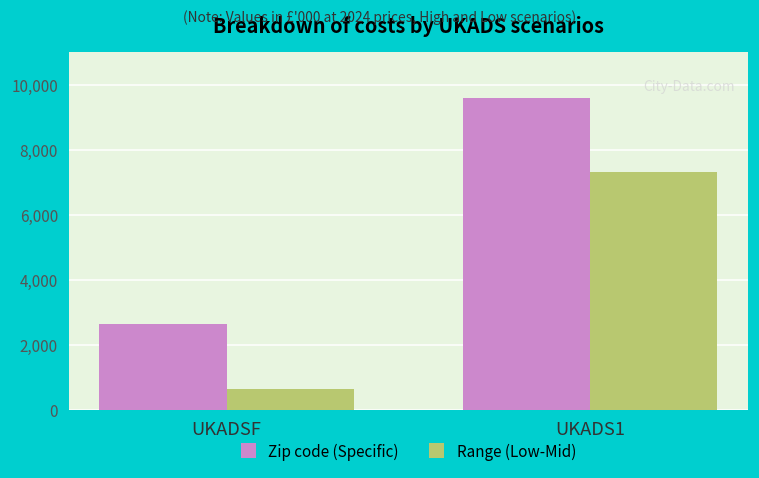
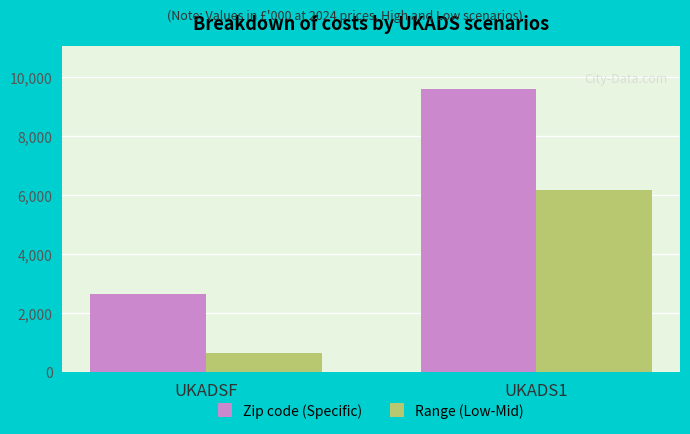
Range (Low-Mid), UKADS1: 7,300 -> 6,200
